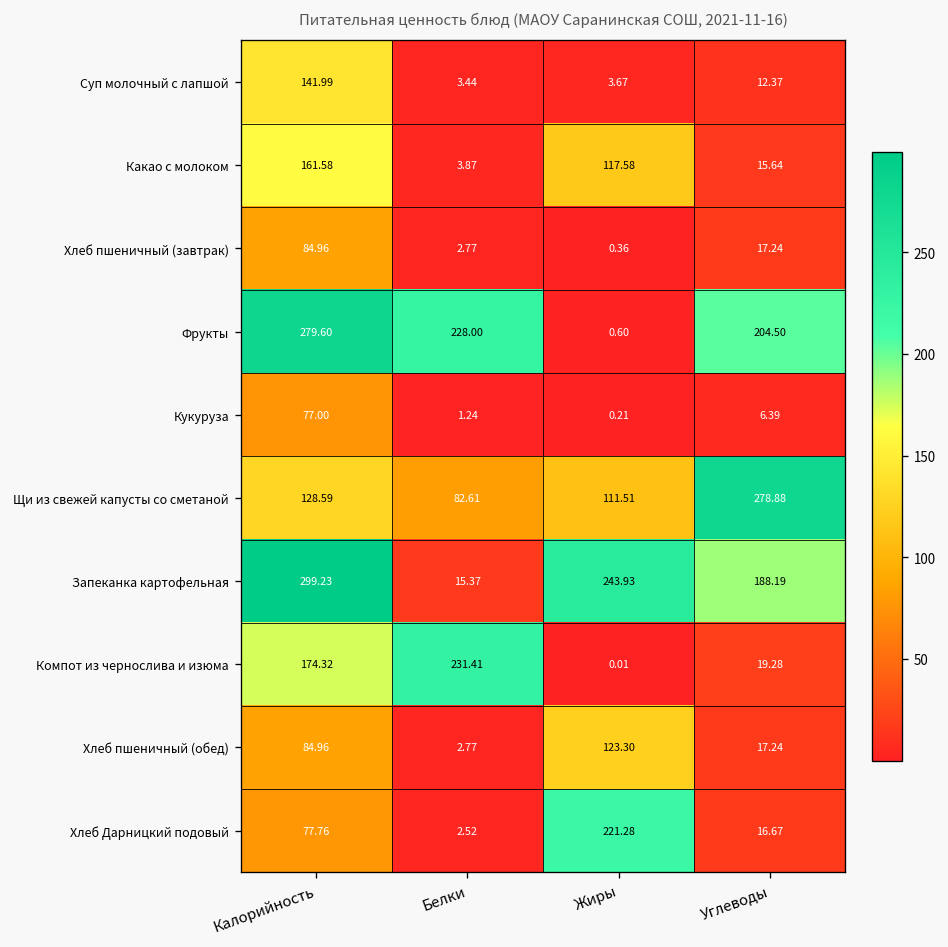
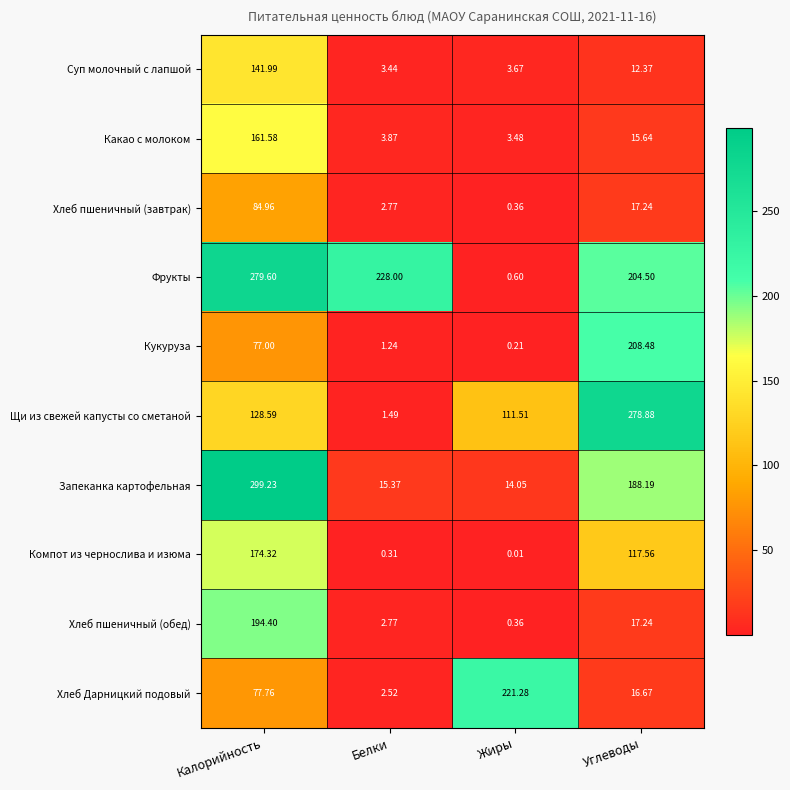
Какао с молоком, Жиры: 117.58 -> 3.48
Кукуруза, Углеводы: 6.39 -> 208.48
Щи из свежей капусты со сметаной, Белки: 82.61 -> 1.49
Запеканка картофельная, Жиры: 243.93 -> 14.05
Компот из чернослива и изюма, Белки: 231.41 -> 0.31
Компот из чернослива и изюма, Углеводы: 19.28 -> 117.56
Хлеб пшеничный (обед), Калорийность: 84.96 -> 194.40
Хлеб пшеничный (обед), Жиры: 123.30 -> 0.36
